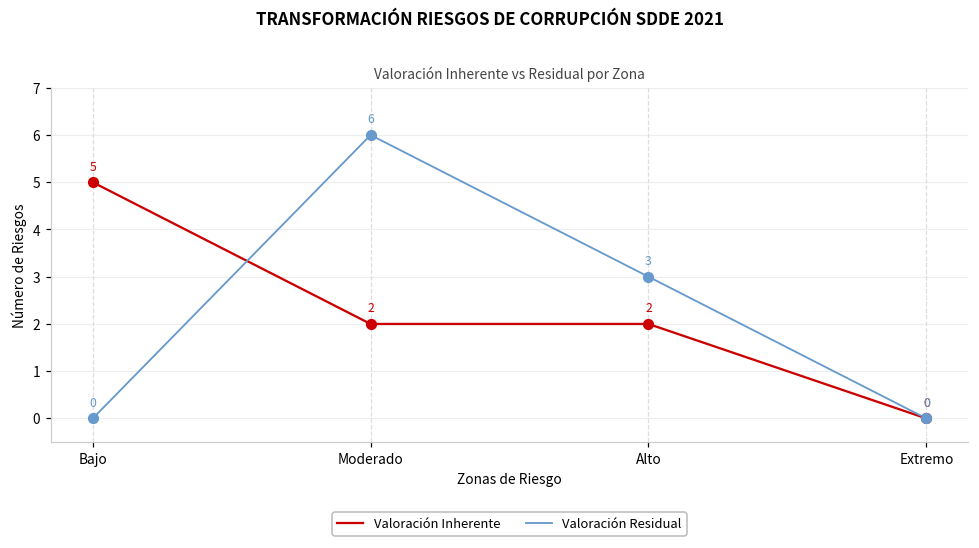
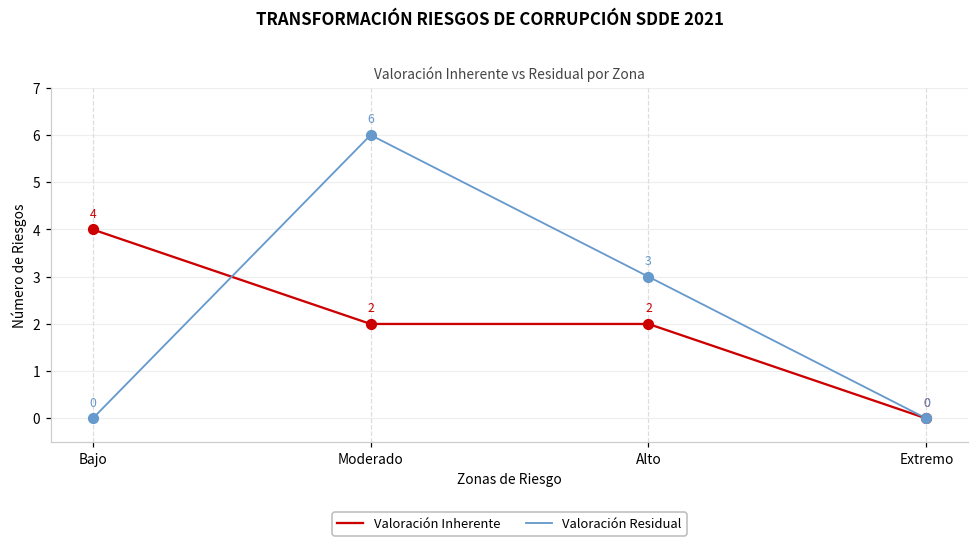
Valoración Inherente, Bajo: 5 -> 4
